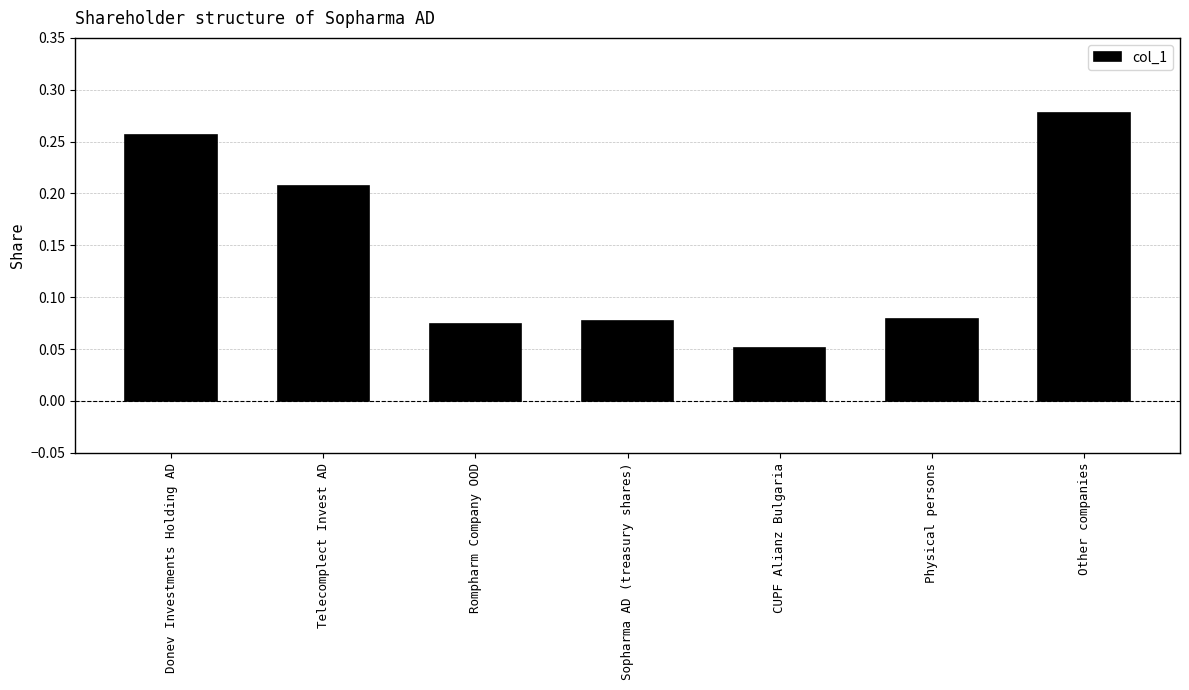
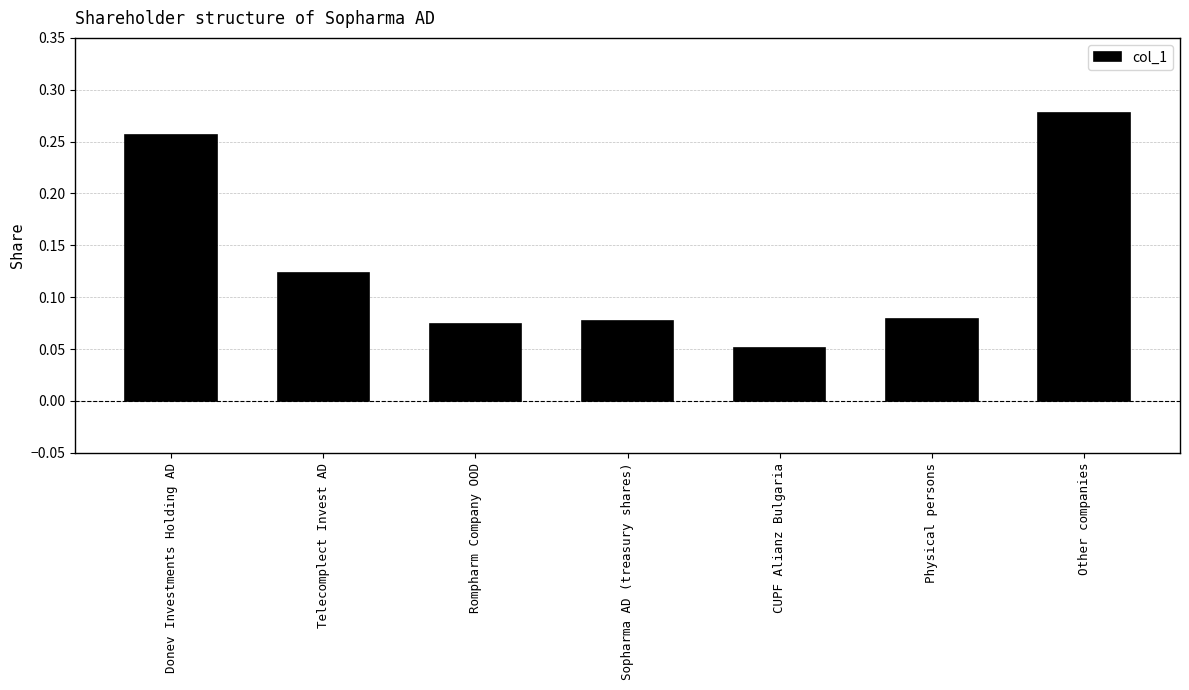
Telecomplect Invest AD: 0.207 -> 0.123
